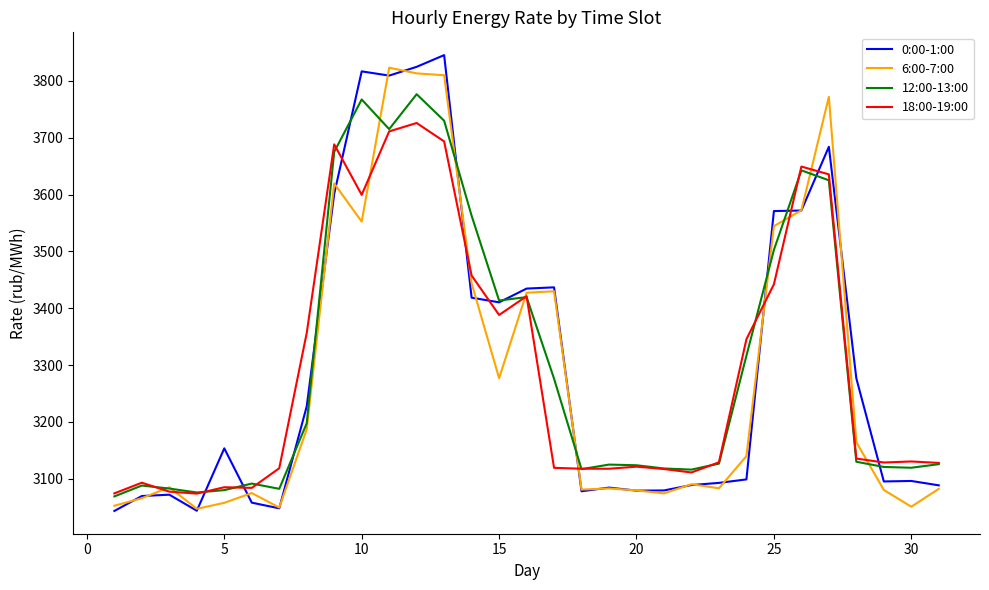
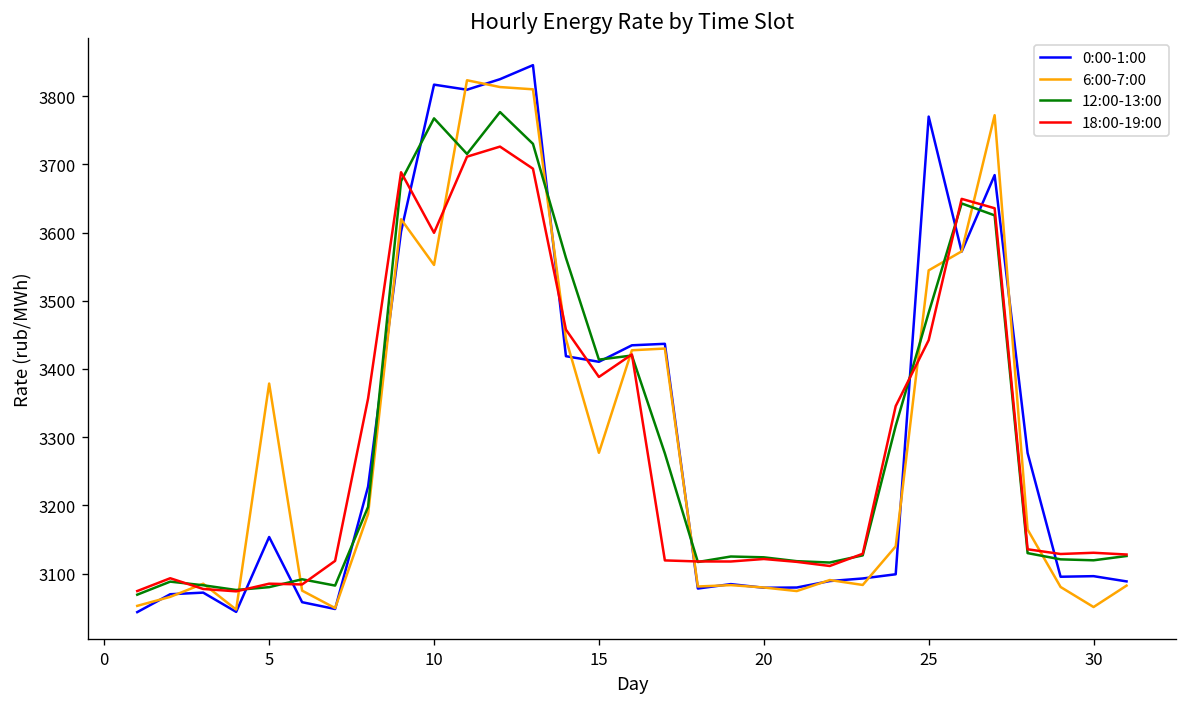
6:00-7:00, 5: 3060 -> 3380
0:00-1:00, 25: 3570 -> 3770
12:00-13:00, 25: 3500 -> 3480
